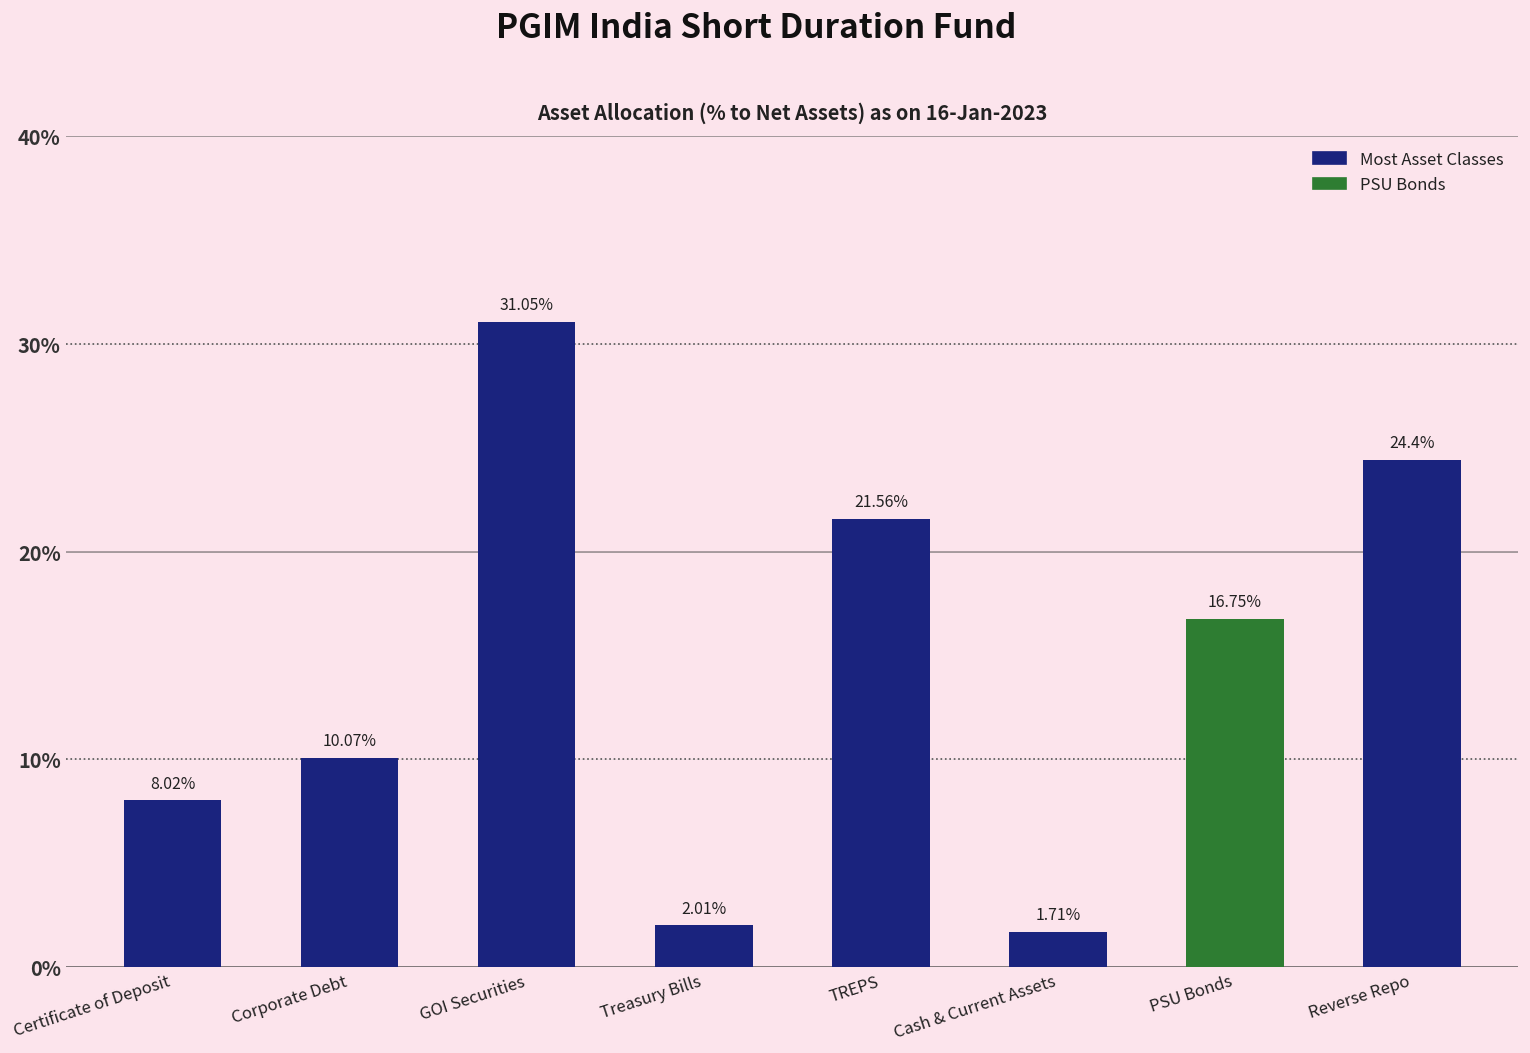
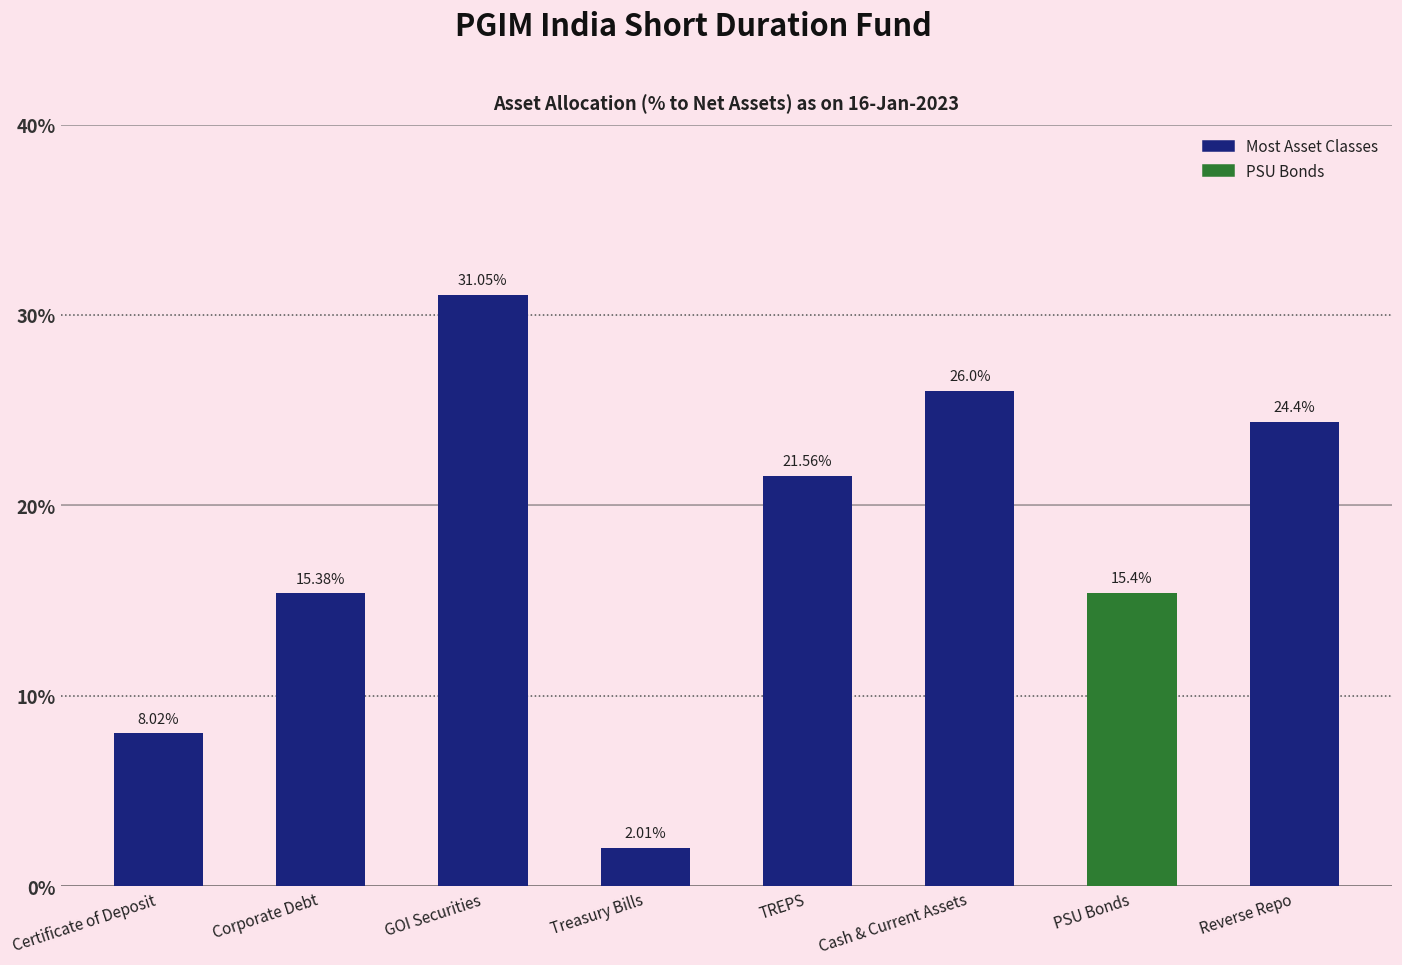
Corporate Debt: 10.07% -> 15.38%
Cash & Current Assets: 1.71% -> 26.0%
PSU Bonds: 16.75% -> 15.4%
